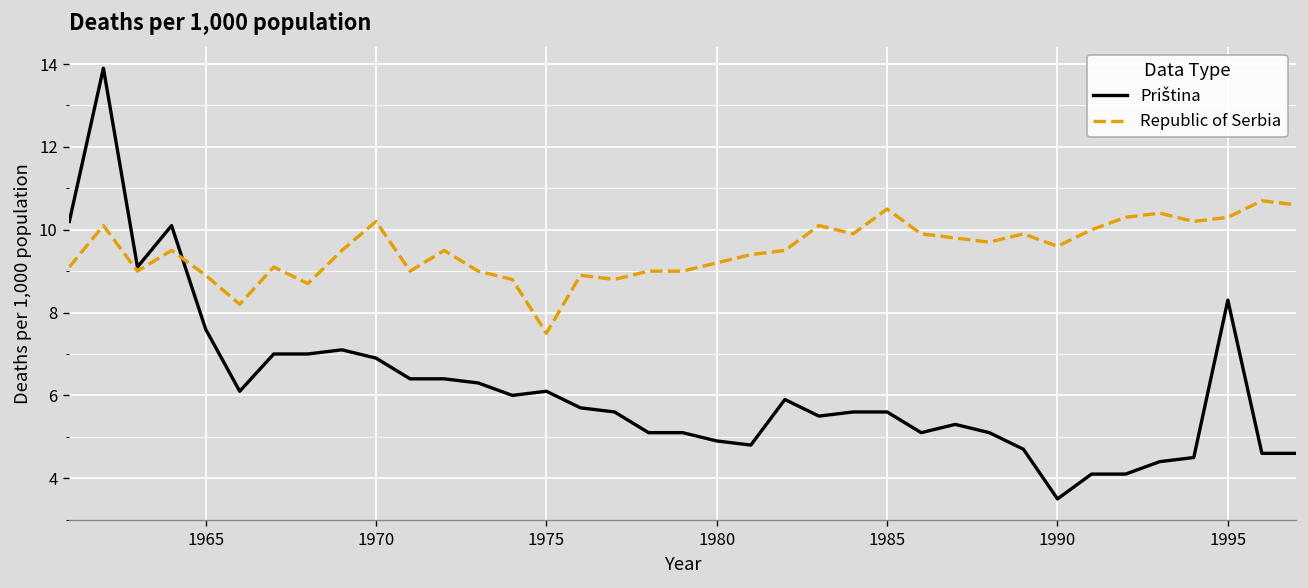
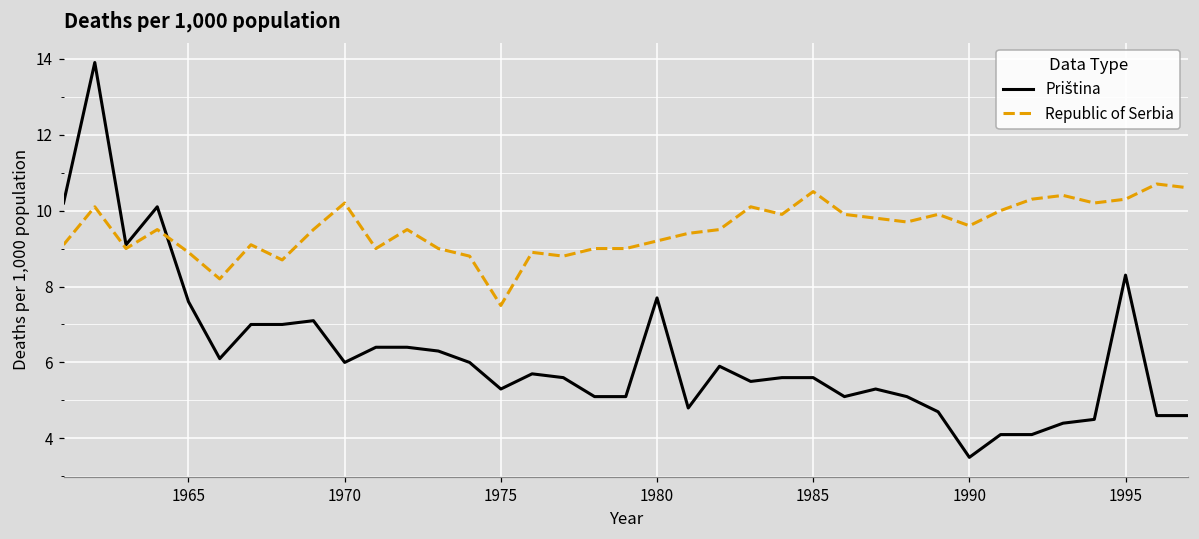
Priština, 1970: 6.9 -> 6.0
Priština, 1975: 6.1 -> 5.3
Priština, 1980: 4.9 -> 7.7
